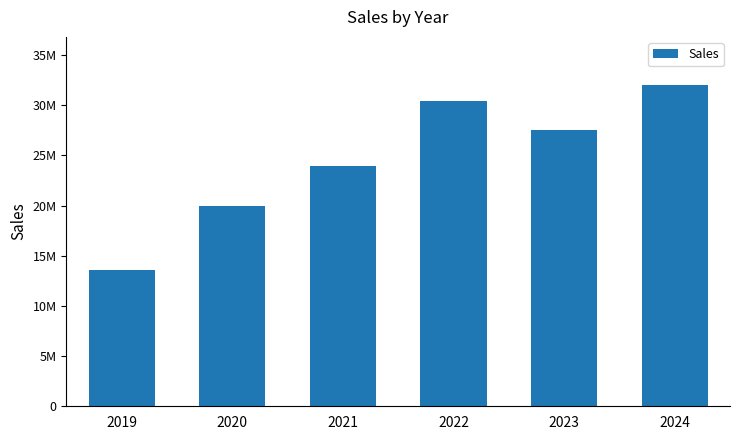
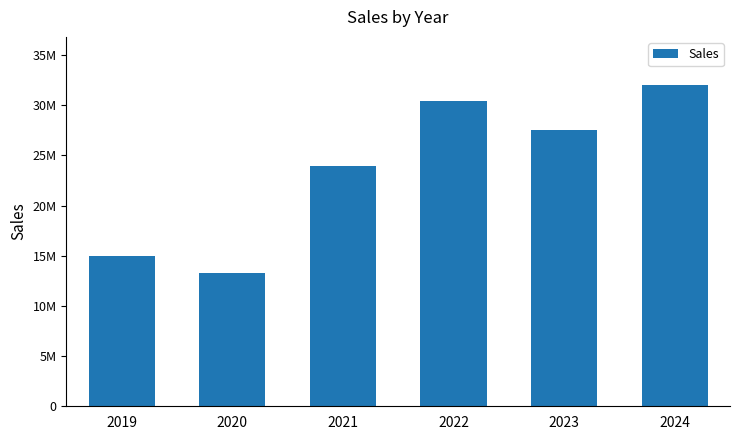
2019: 13500000 -> 15000000
2020: 20000000 -> 13300000
